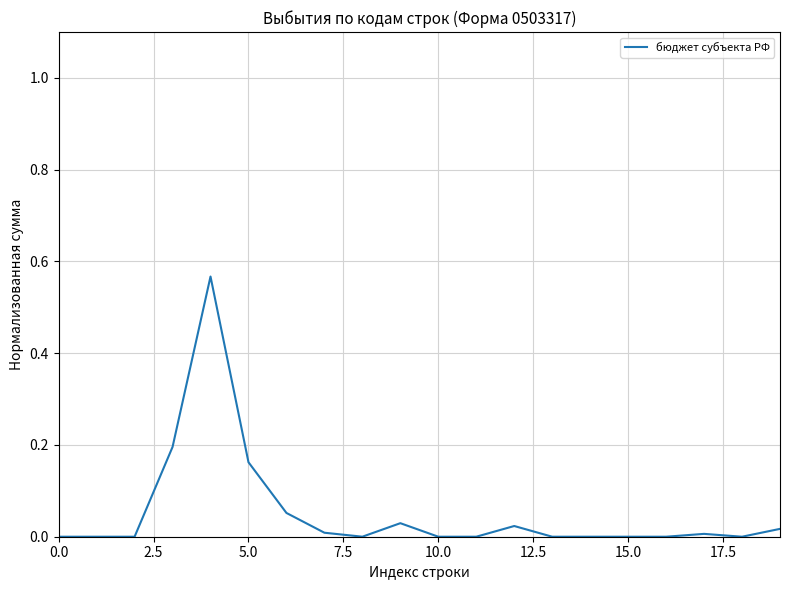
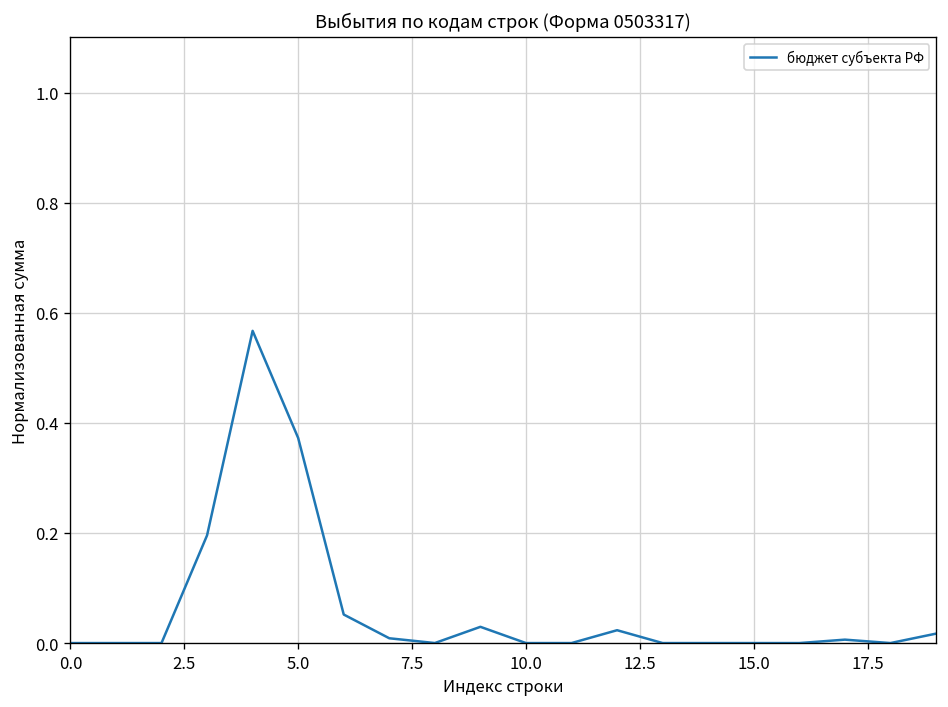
5.0: 0.16 -> 0.37
